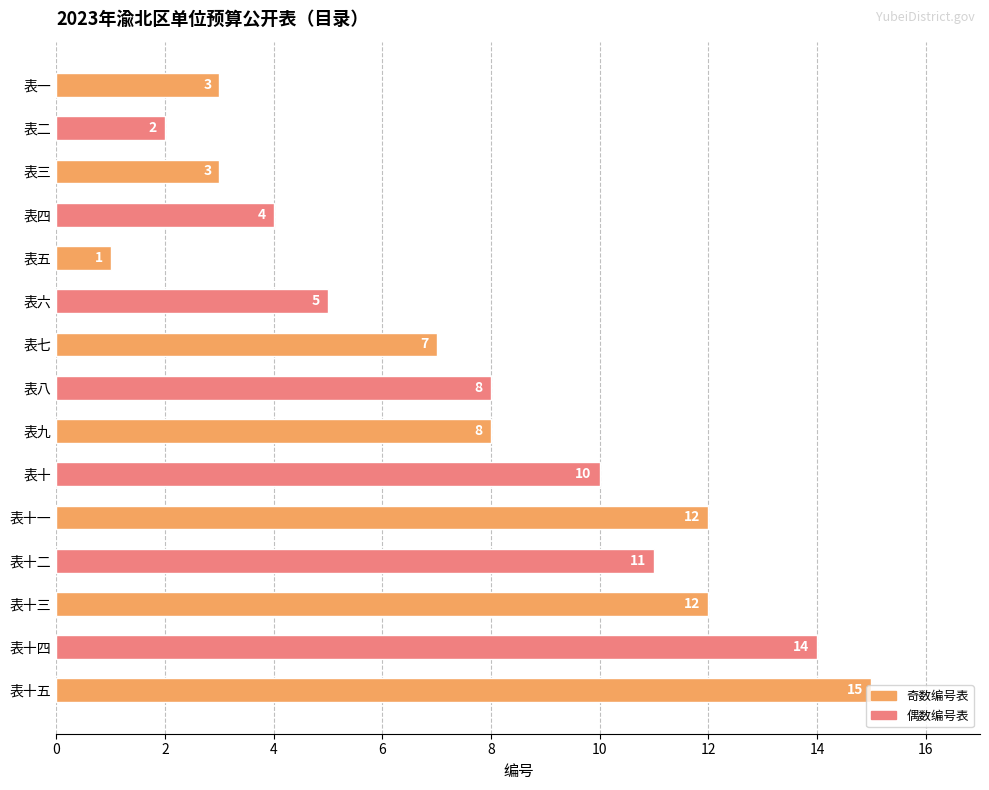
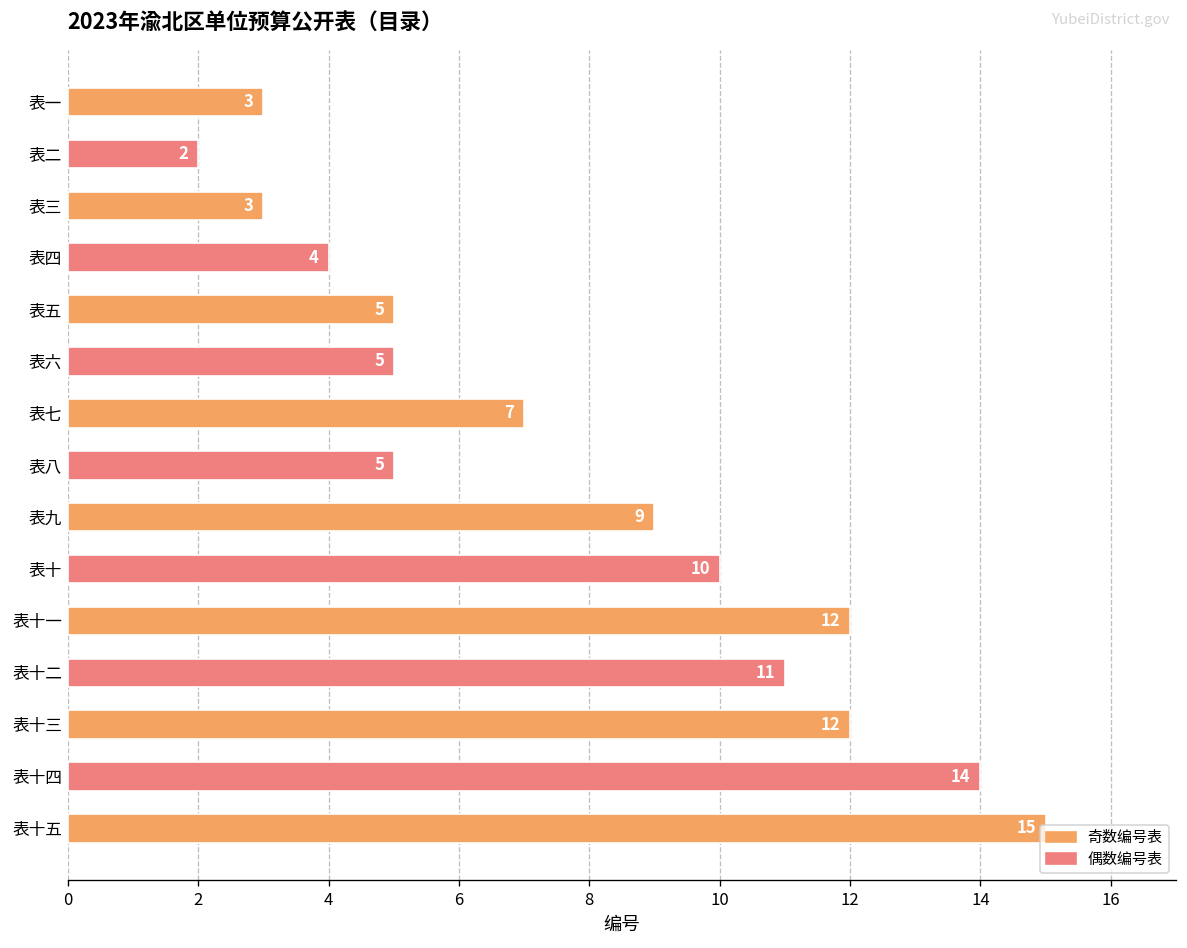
表五: 1 -> 5
表八: 8 -> 5
表九: 8 -> 9
